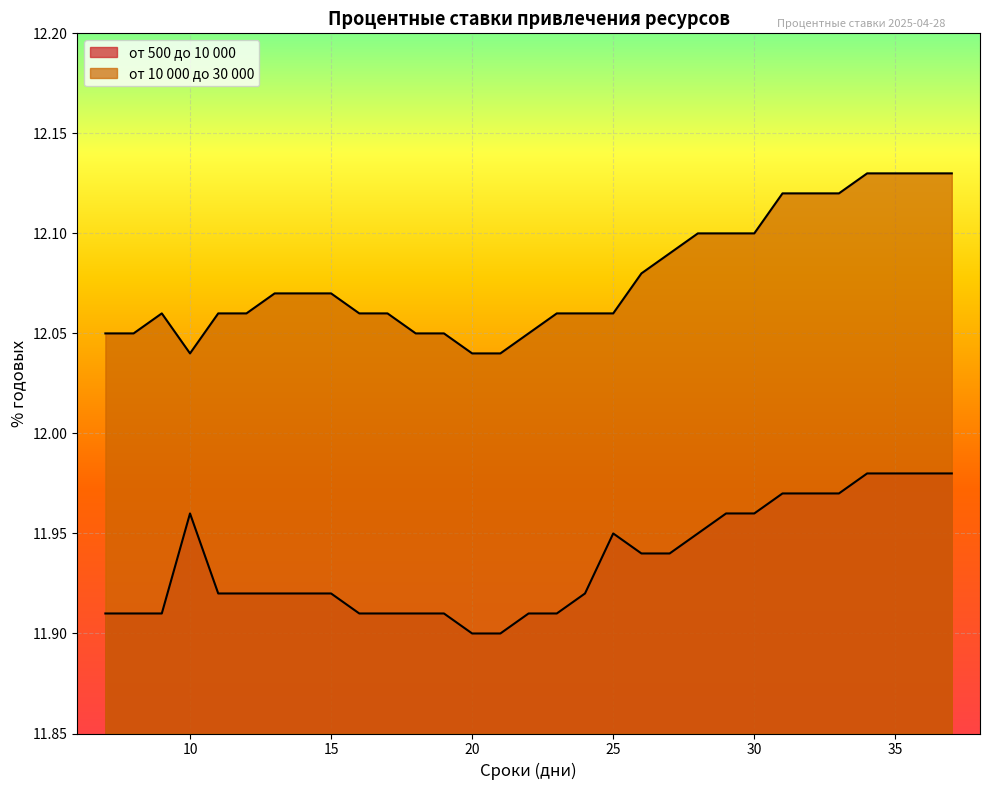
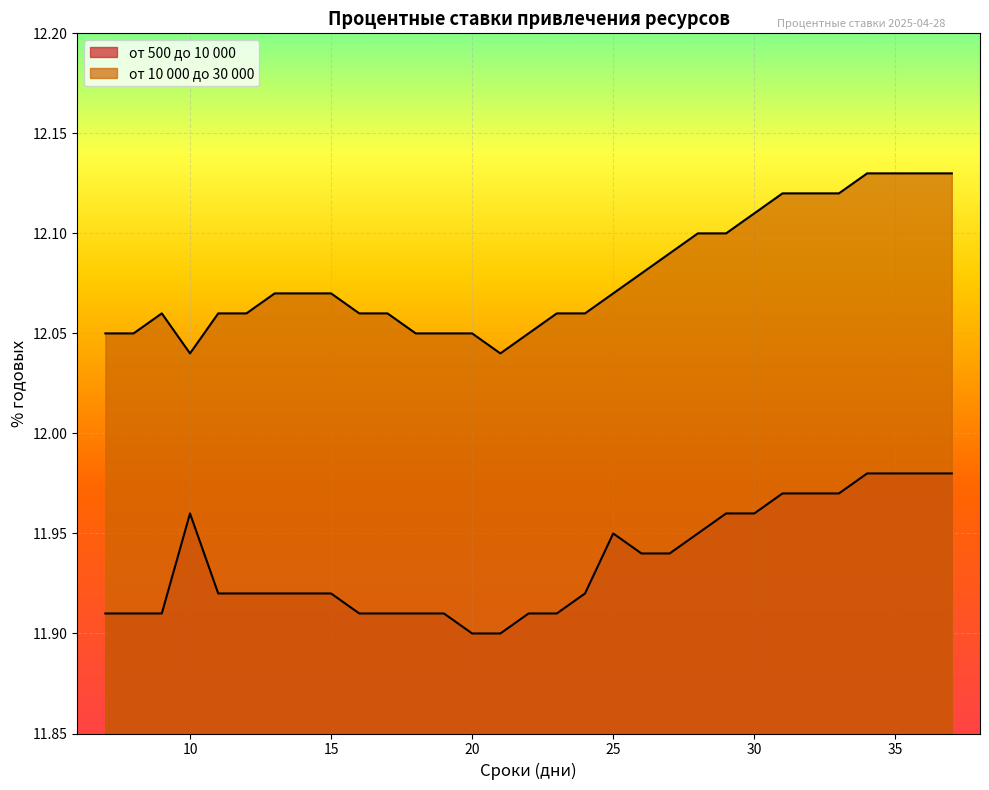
от 10 000 до 30 000, 20: 12.04 -> 12.05
от 10 000 до 30 000, 25: 12.06 -> 12.07
от 10 000 до 30 000, 30: 12.10 -> 12.11
